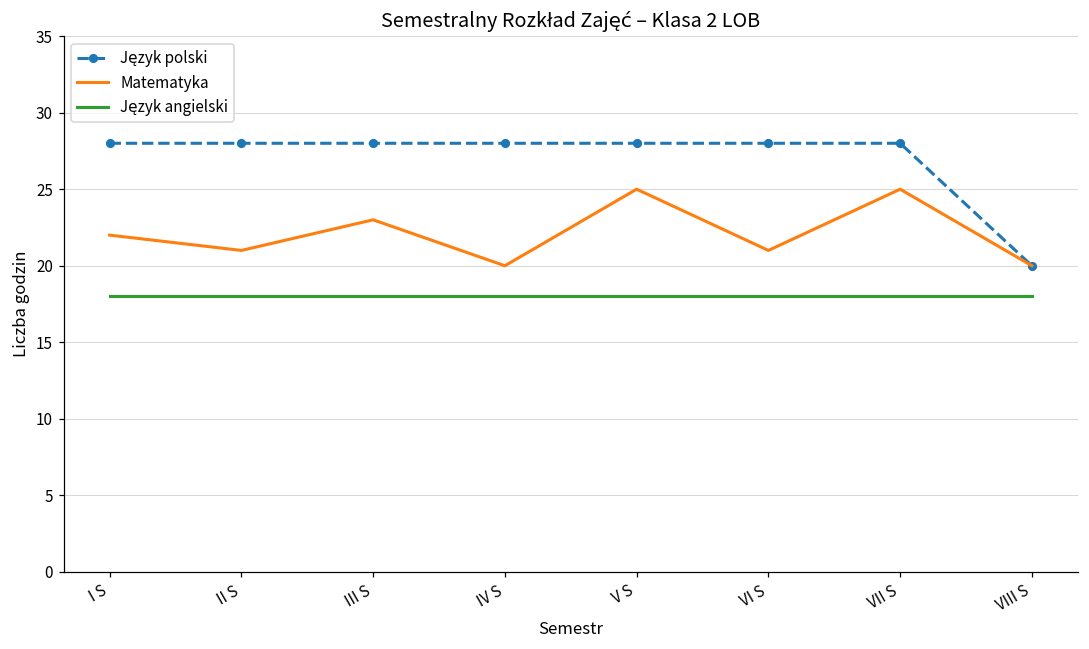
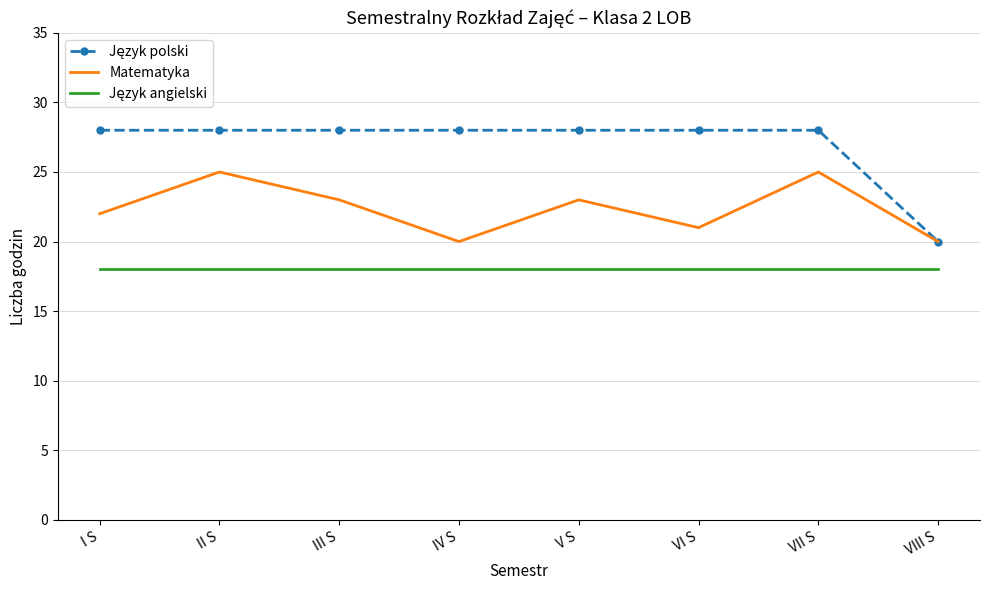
Matematyka, II S: 21 -> 25
Matematyka, V S: 25 -> 23
